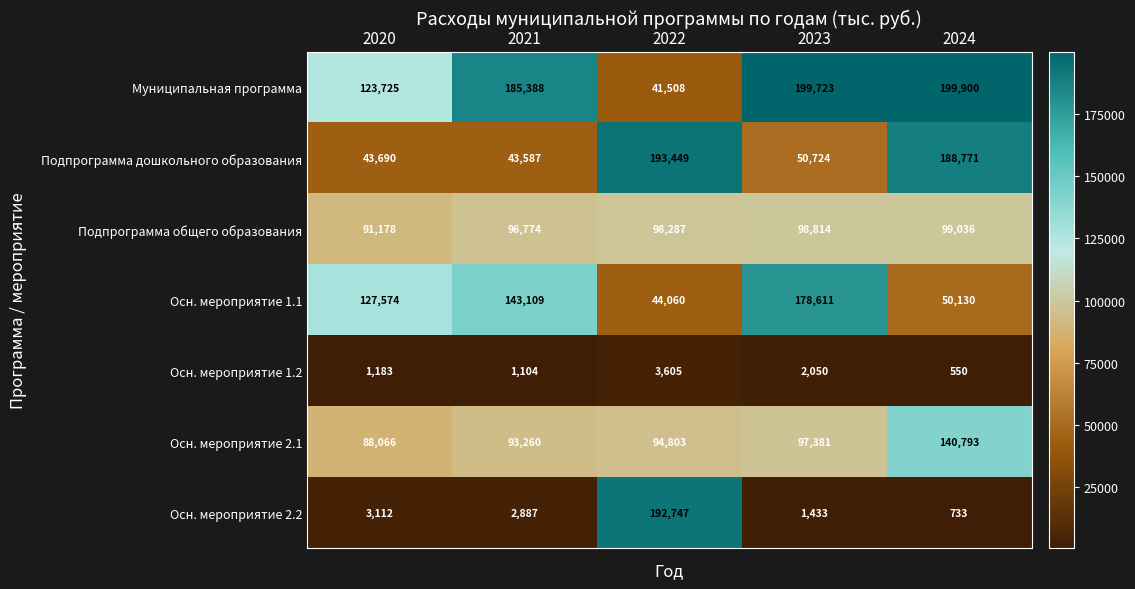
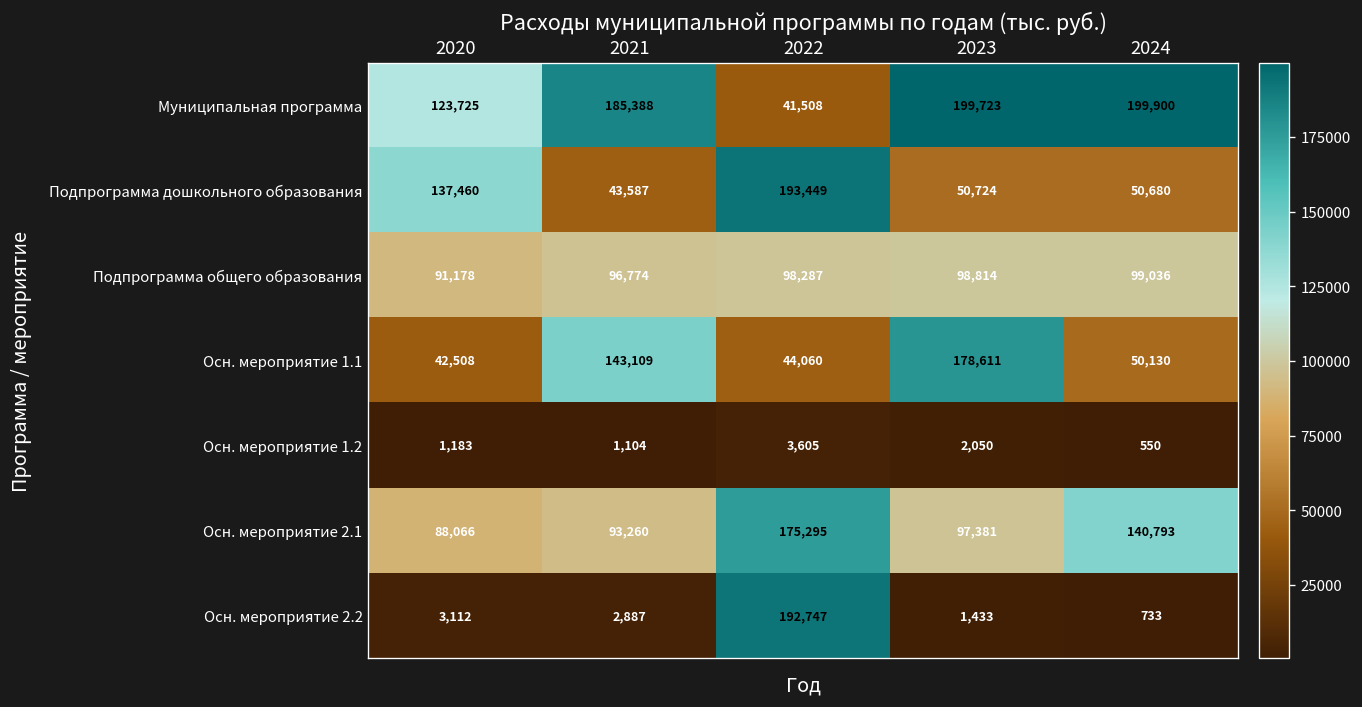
Подпрограмма дошкольного образования, 2020: 43,690 -> 137,460
Подпрограмма дошкольного образования, 2024: 188,771 -> 50,680
Осн. мероприятие 1.1, 2020: 127,574 -> 42,508
Осн. мероприятие 2.1, 2022: 94,803 -> 175,295
